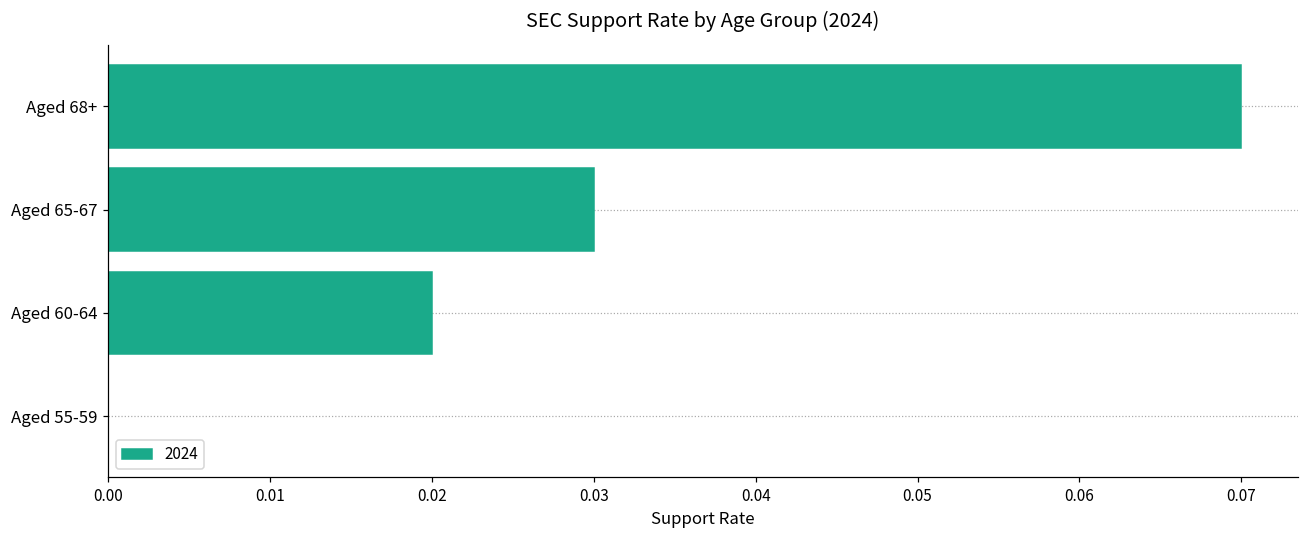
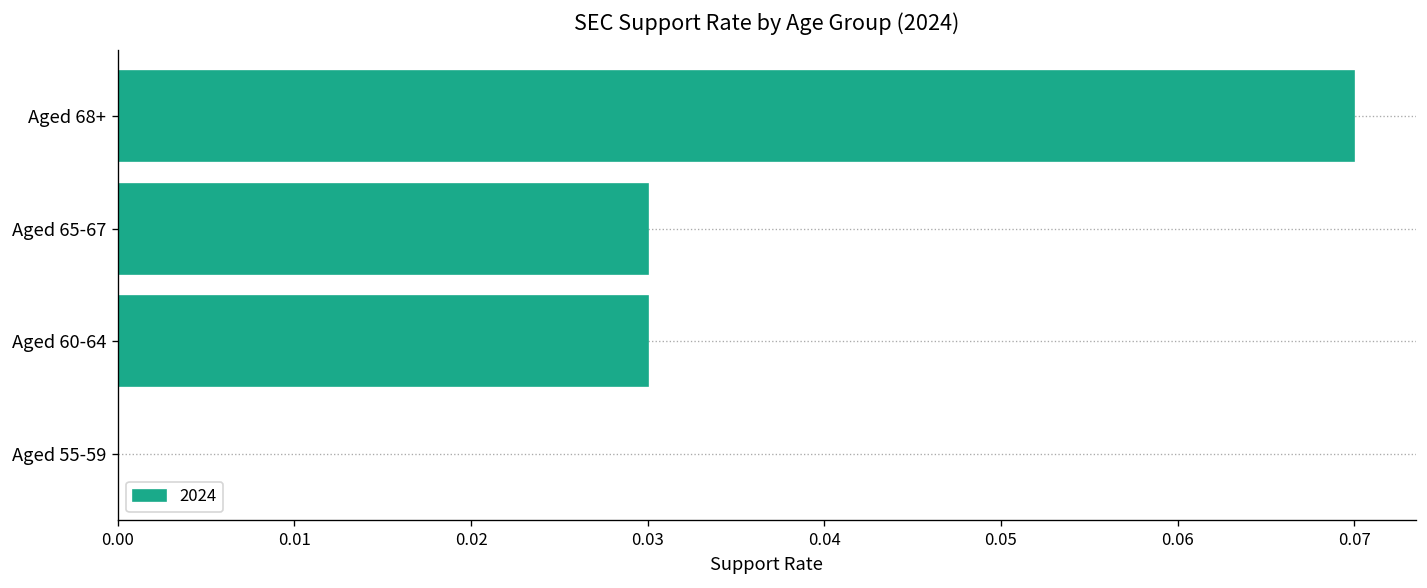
Aged 60-64: 0.02 -> 0.03
